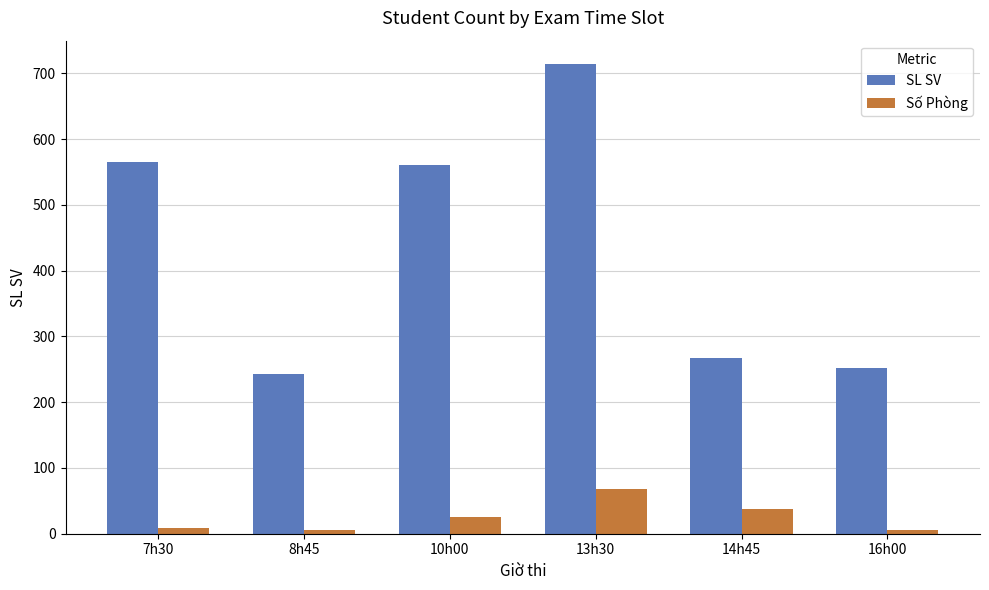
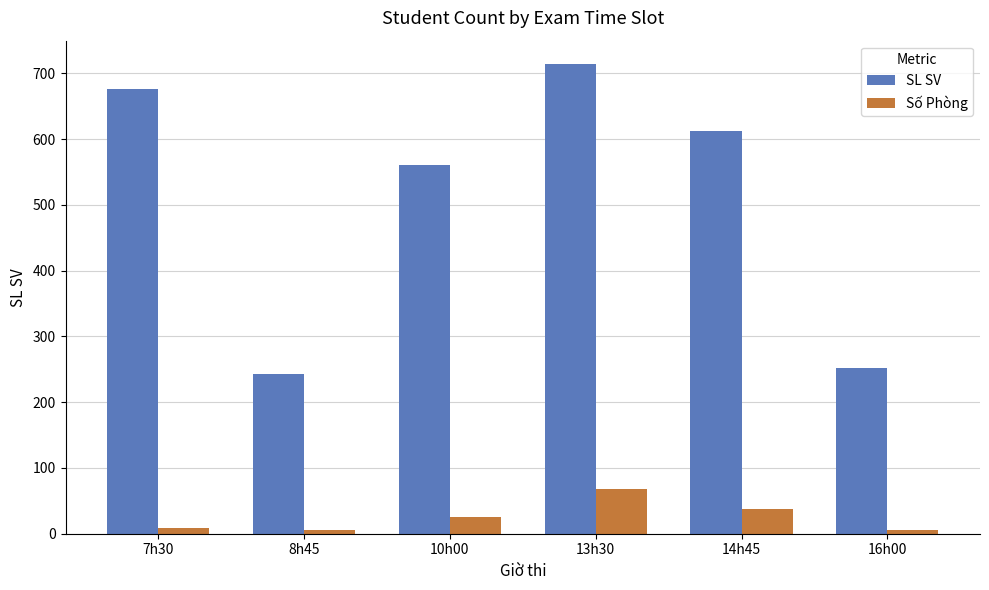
SL SV, 7h30: 570 -> 680
SL SV, 14h45: 270 -> 610
